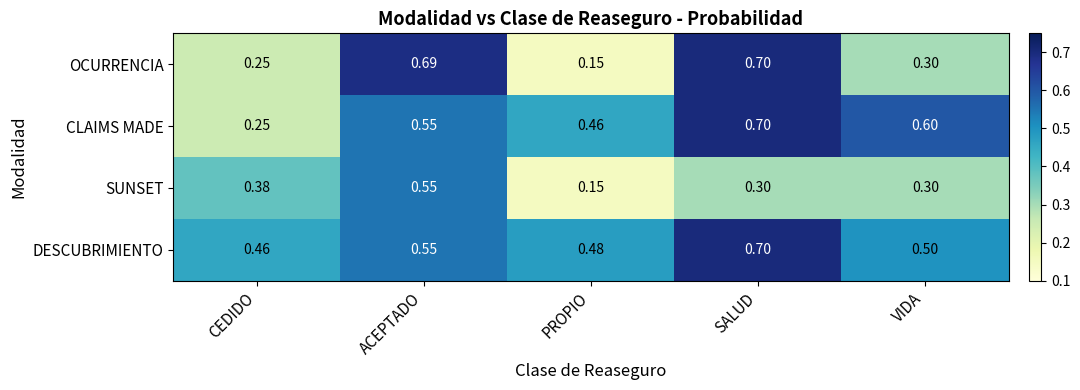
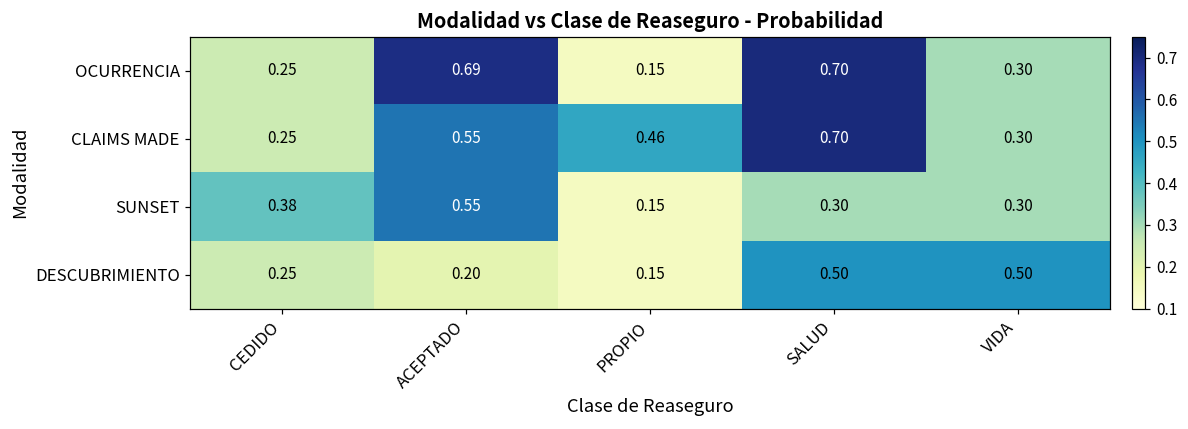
CLAIMS MADE, VIDA: 0.60 -> 0.30
DESCUBRIMIENTO, CEDIDO: 0.46 -> 0.25
DESCUBRIMIENTO, ACEPTADO: 0.55 -> 0.20
DESCUBRIMIENTO, PROPIO: 0.48 -> 0.15
DESCUBRIMIENTO, SALUD: 0.70 -> 0.50
